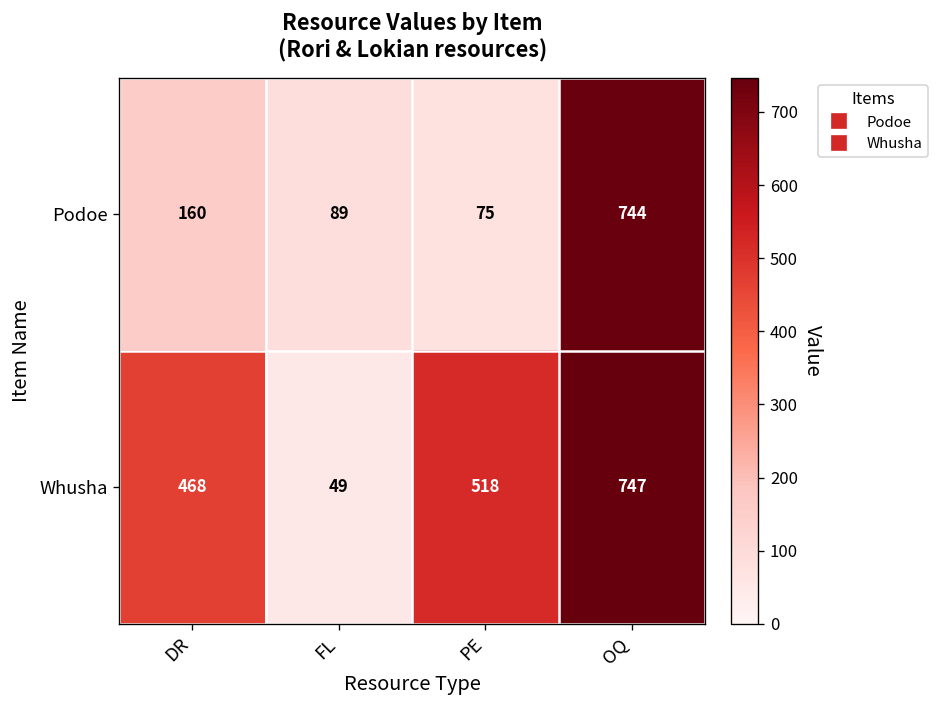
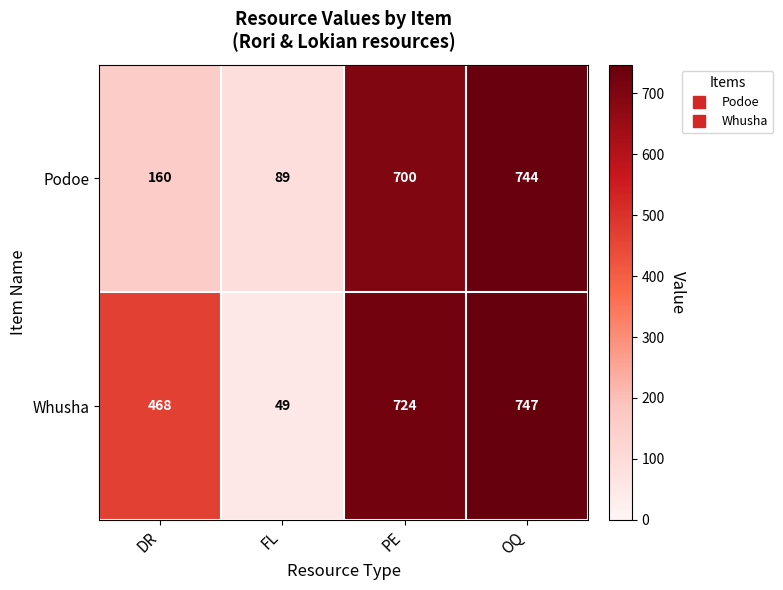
Podoe, PE: 75 -> 700
Whusha, PE: 518 -> 724
